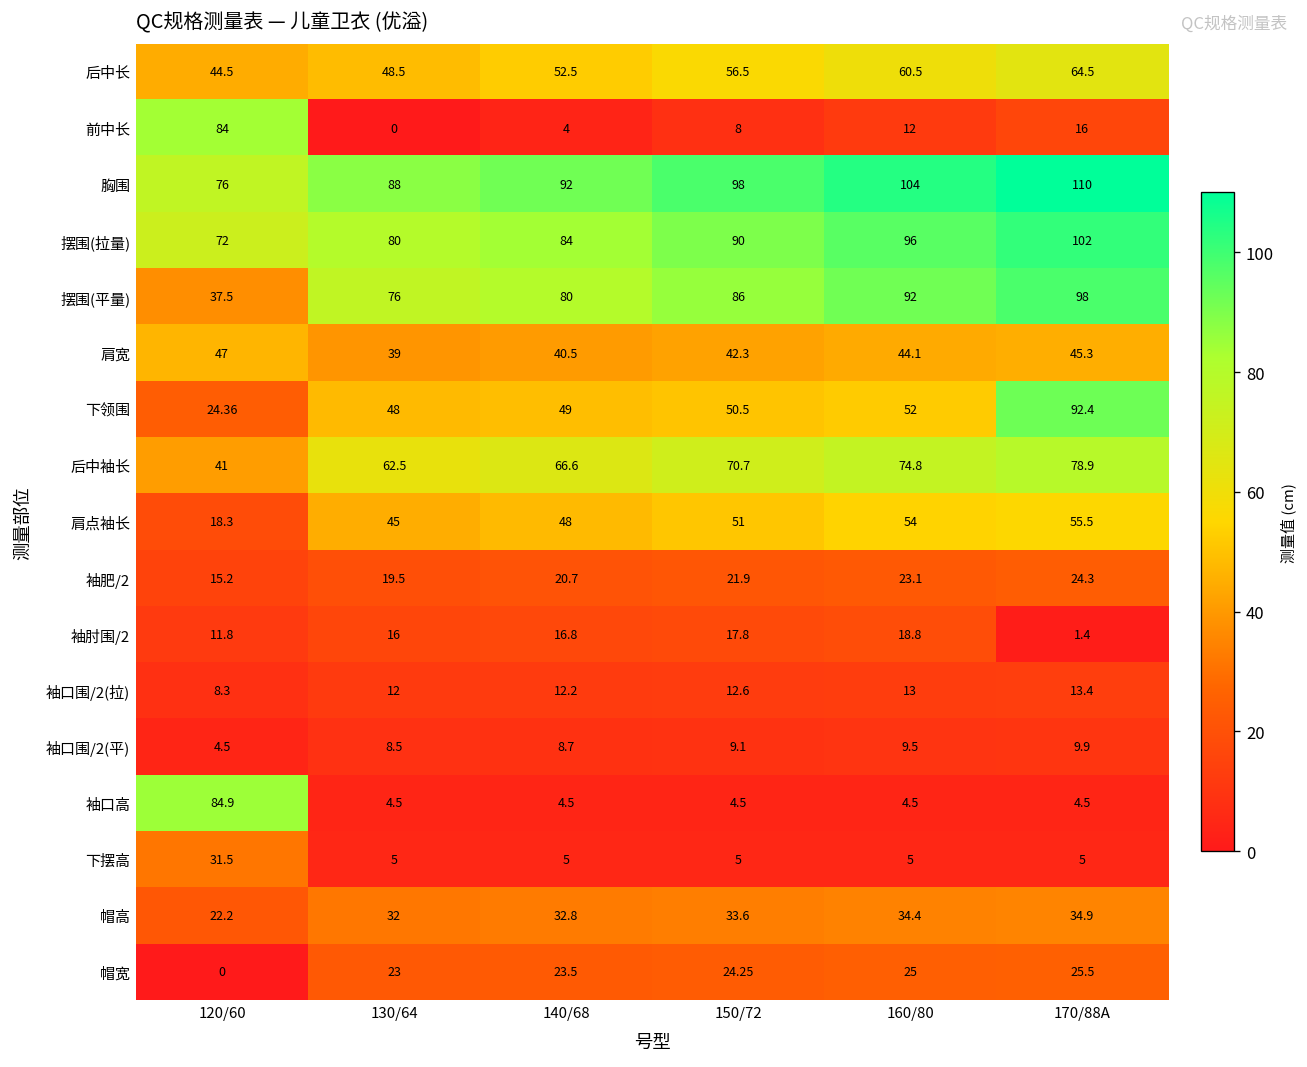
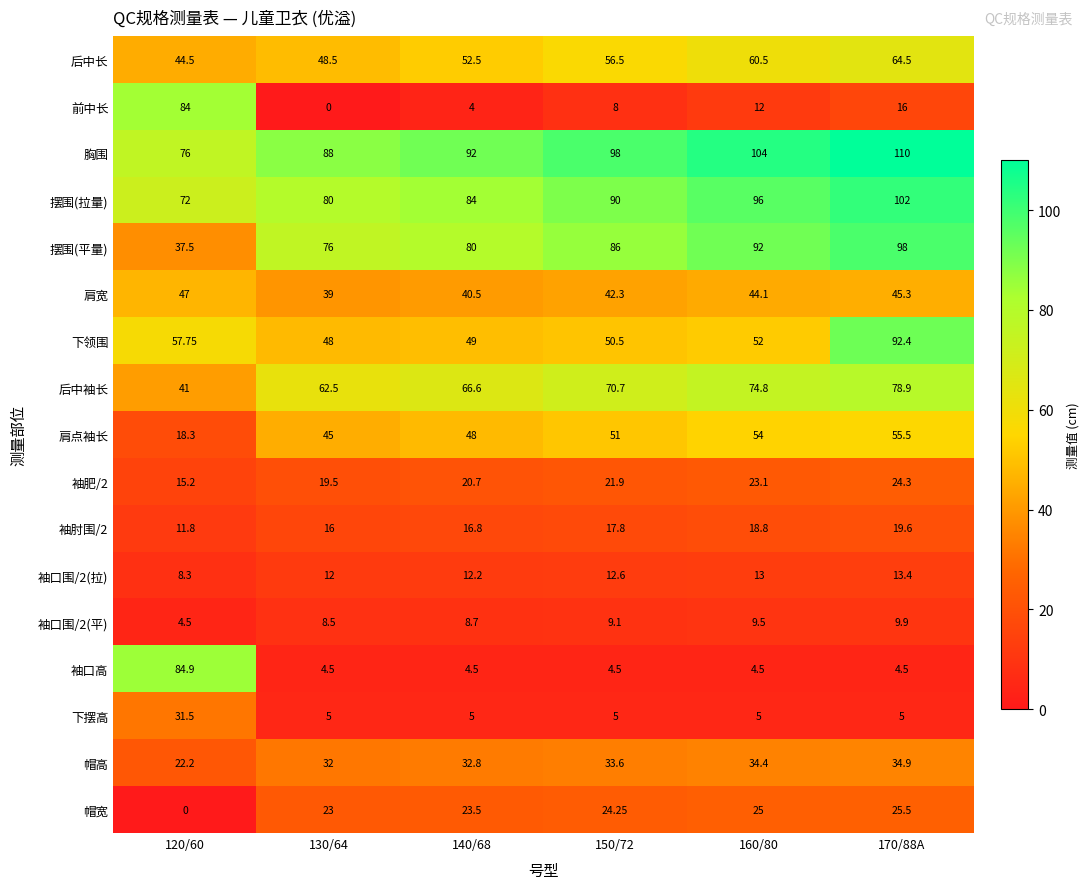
下领围, 120/60: 24.36 -> 57.75
袖肘围/2, 170/88A: 1.4 -> 19.6
